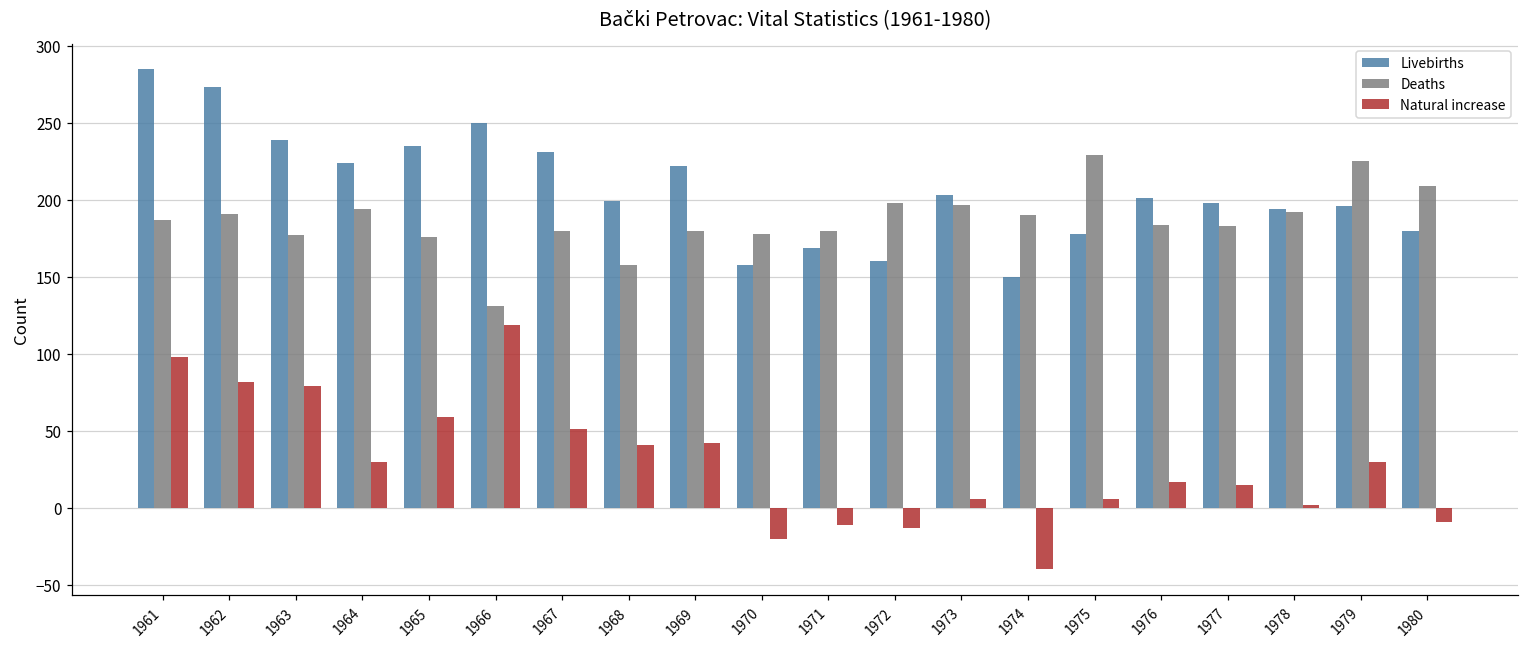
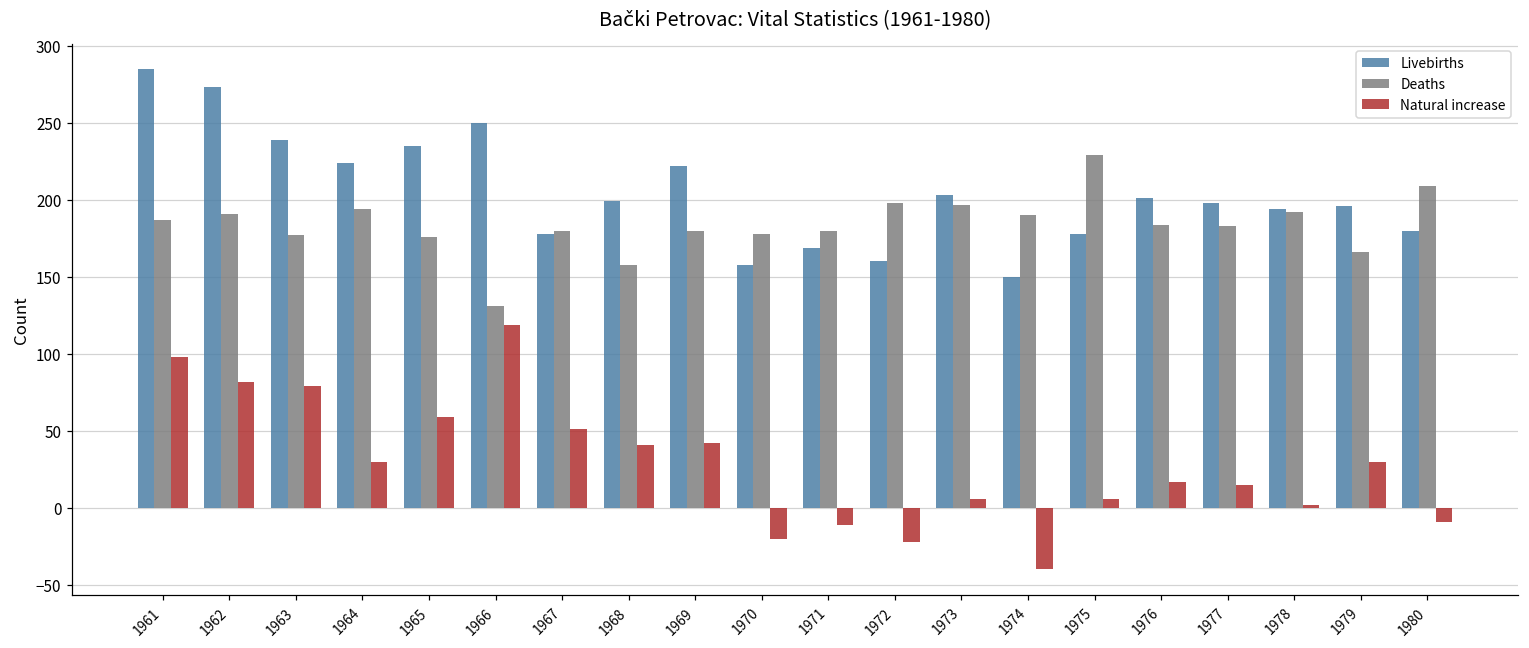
Livebirths, 1967: 231 -> 178
Natural increase, 1972: -13 -> -22
Deaths, 1979: 225 -> 166
